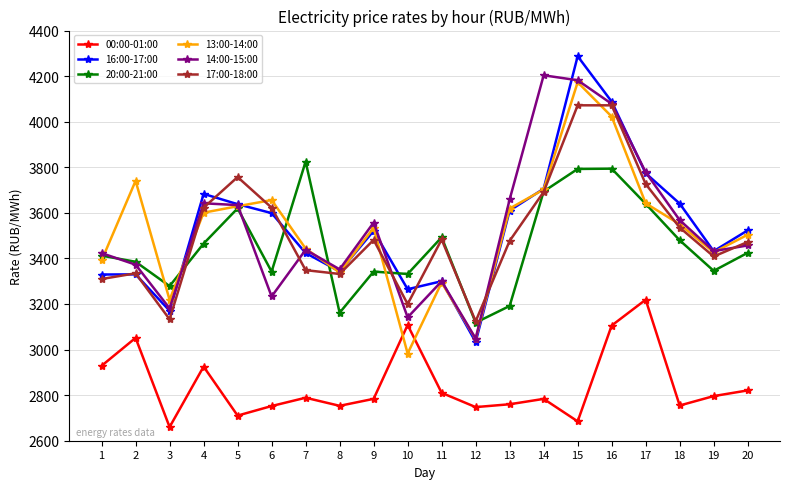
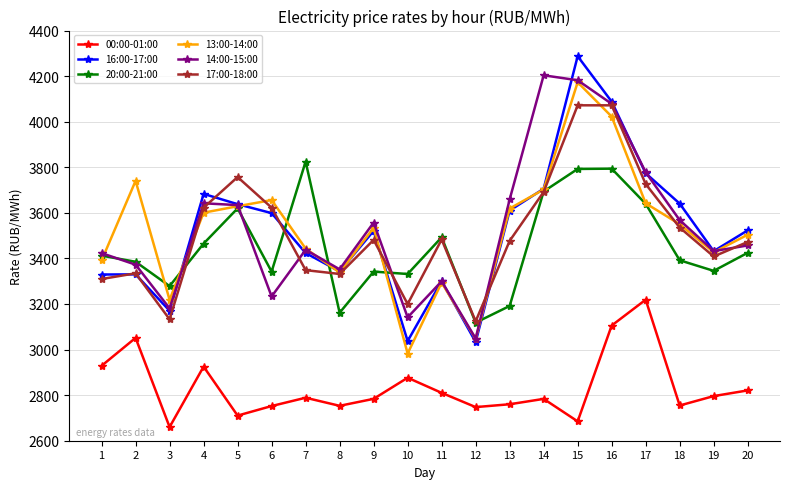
00:00-01:00, 10: 3110 -> 2880
16:00-17:00, 10: 3260 -> 3040
20:00-21:00, 18: 3480 -> 3390
